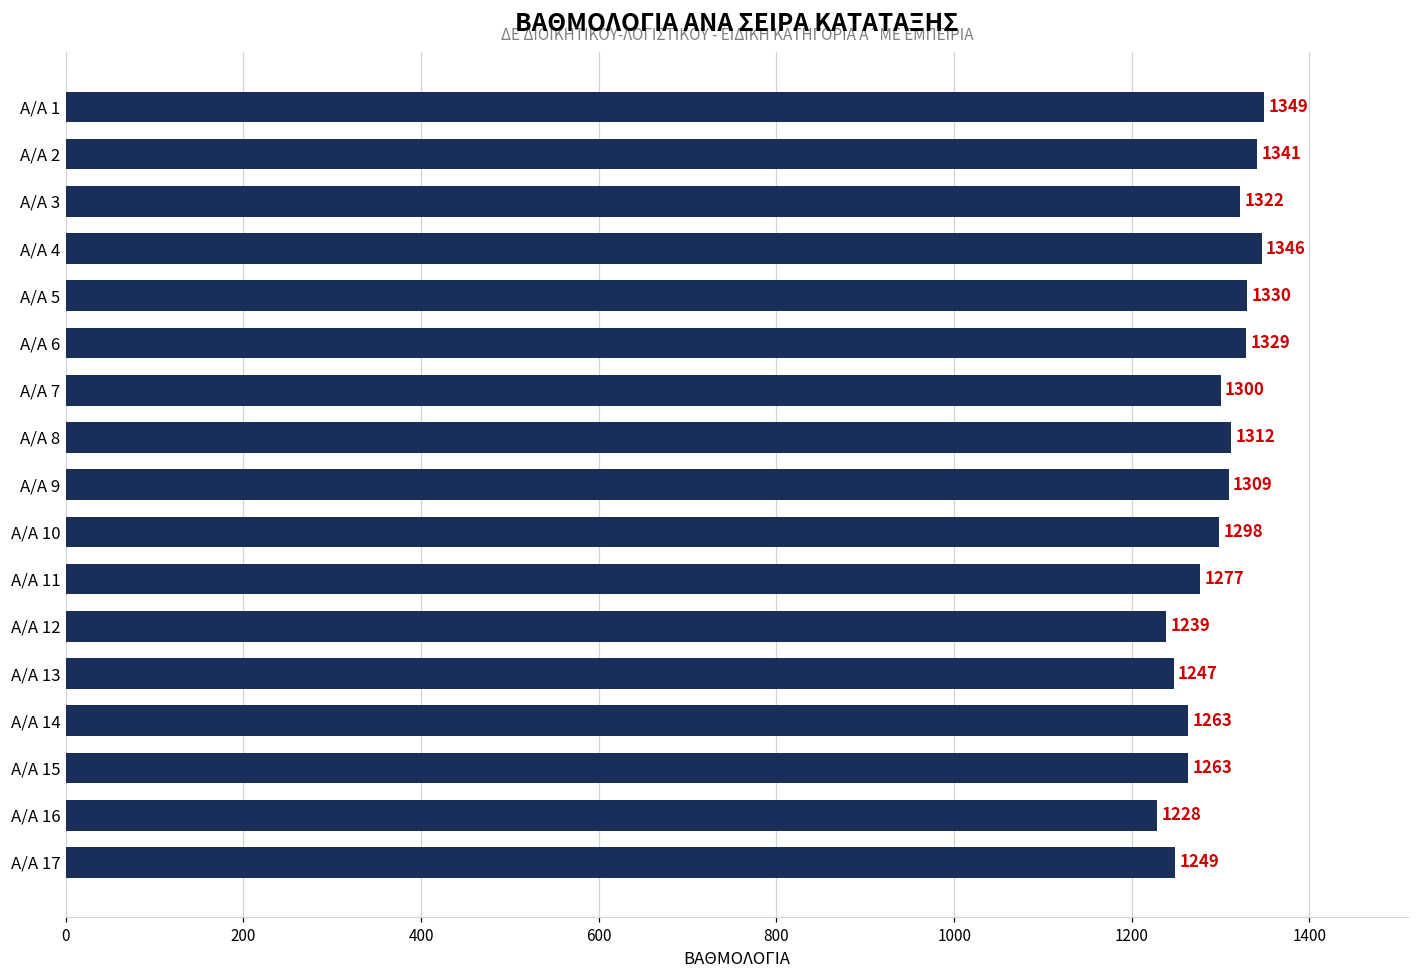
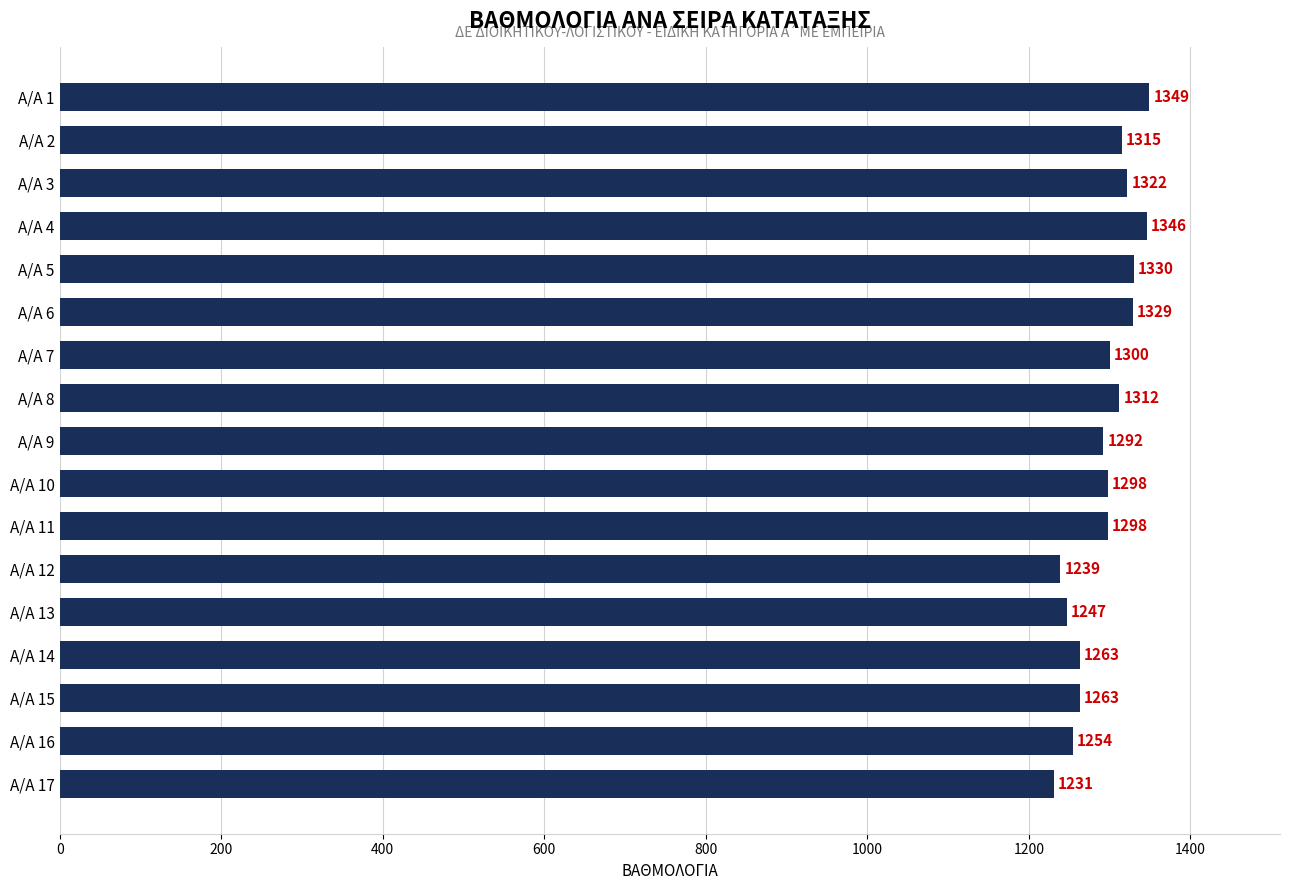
Α/Α 2: 1341 -> 1315
Α/Α 9: 1309 -> 1292
Α/Α 11: 1277 -> 1298
Α/Α 16: 1228 -> 1254
Α/Α 17: 1249 -> 1231
